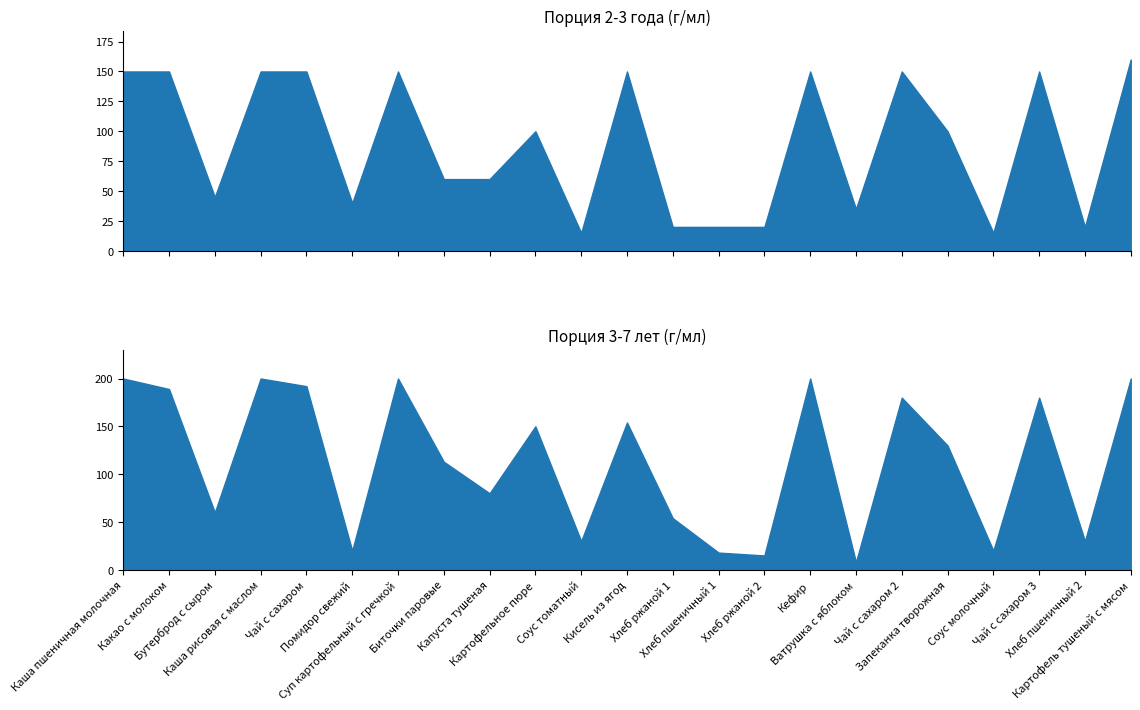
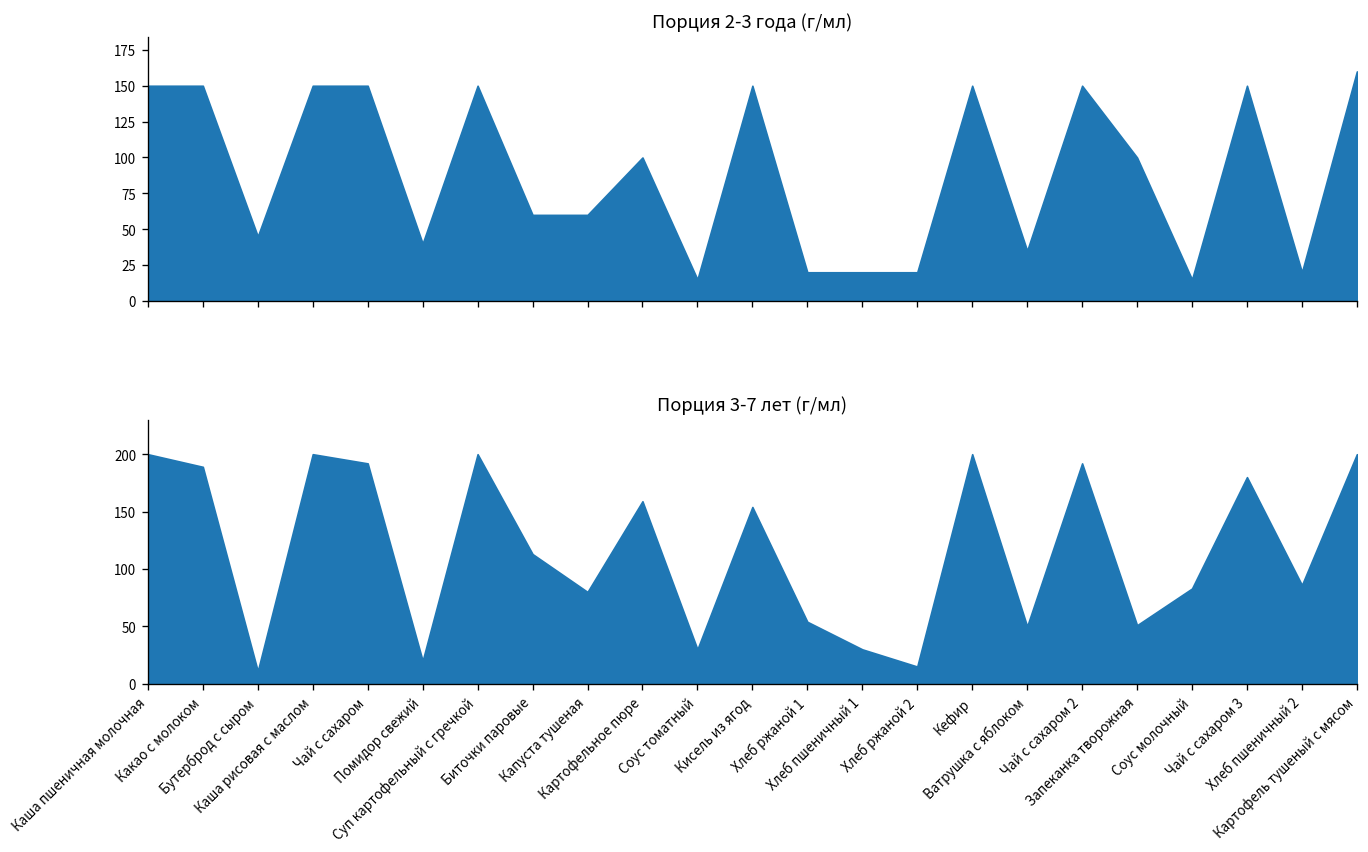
Порция 3-7 лет (г/мл), Бутерброд с сыром: 60 -> 10
Порция 3-7 лет (г/мл), Картофельное пюре: 150 -> 160
Порция 3-7 лет (г/мл), Хлеб пшеничный 1: 20 -> 30
Порция 3-7 лет (г/мл), Ватрушка с яблоком: 10 -> 50
Порция 3-7 лет (г/мл), Чай с сахаром 2: 180 -> 190
Порция 3-7 лет (г/мл), Запеканка творожная: 130 -> 50
Порция 3-7 лет (г/мл), Соус молочный: 20 -> 80
Порция 3-7 лет (г/мл), Хлеб пшеничный 2: 30 -> 90
